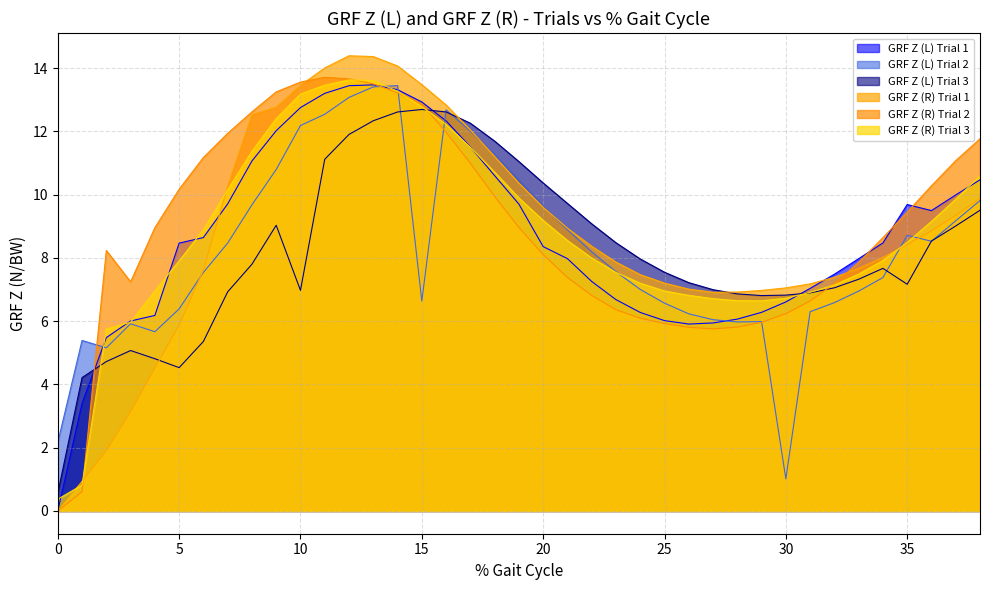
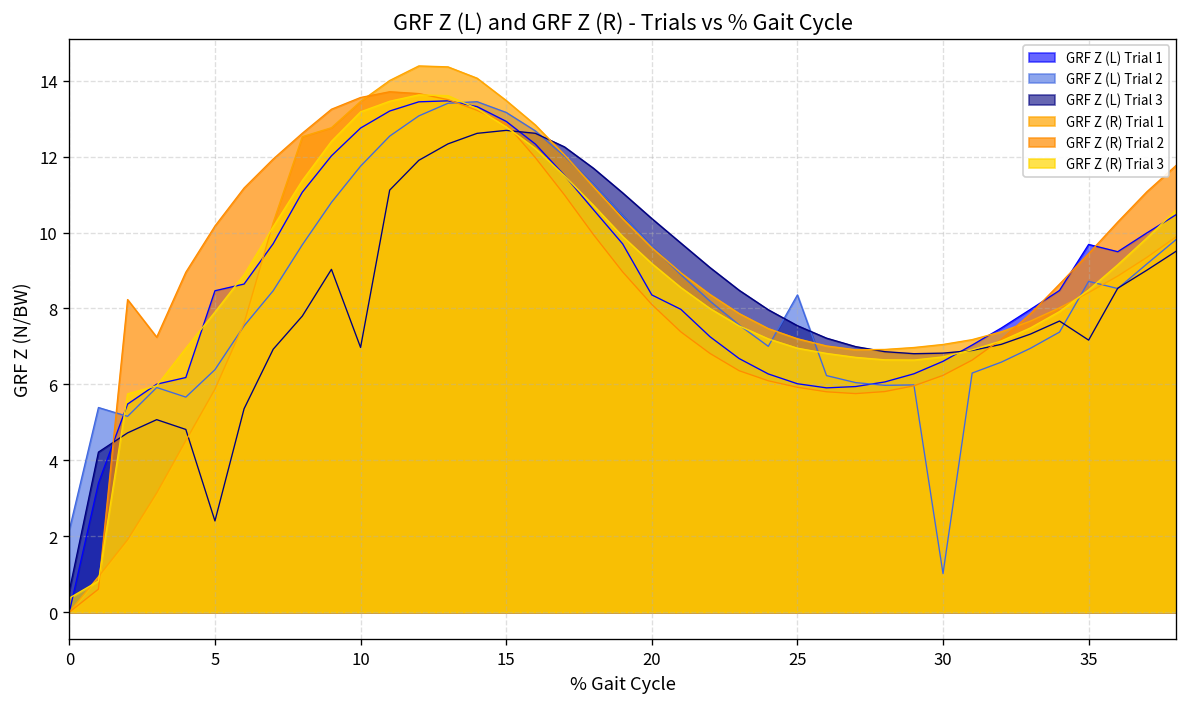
GRF Z (L) Trial 3, 5: 4.5 -> 2.4
GRF Z (L) Trial 2, 10: 12.2 -> 11.7
GRF Z (L) Trial 2, 15: 6.6 -> 13.2
GRF Z (L) Trial 2, 25: 6.6 -> 8.4
